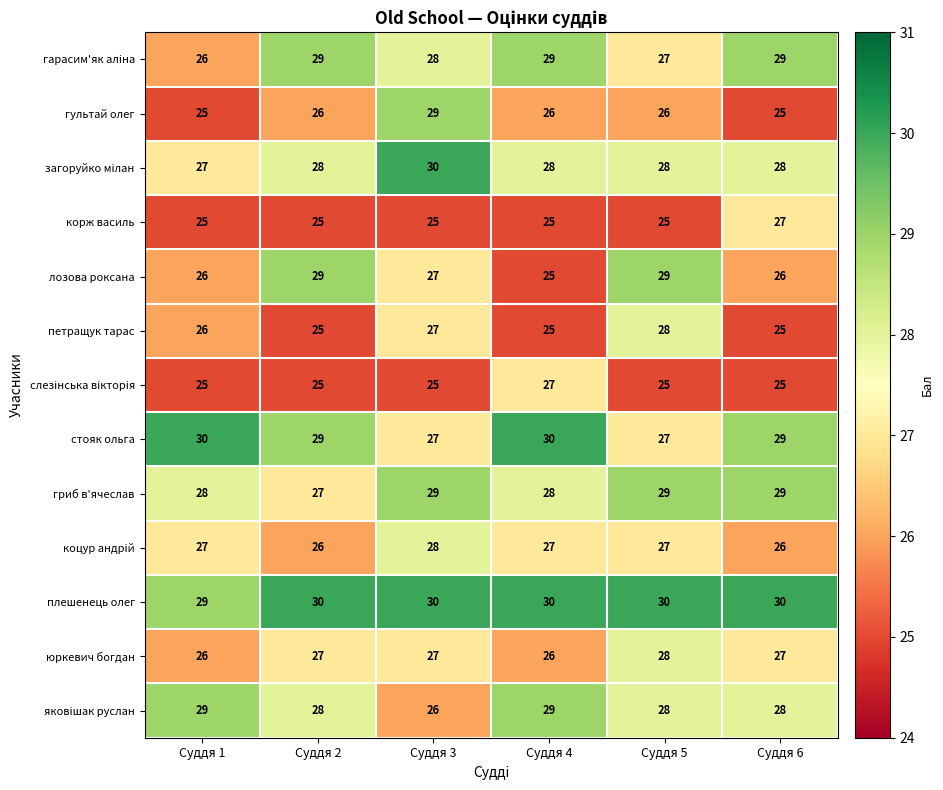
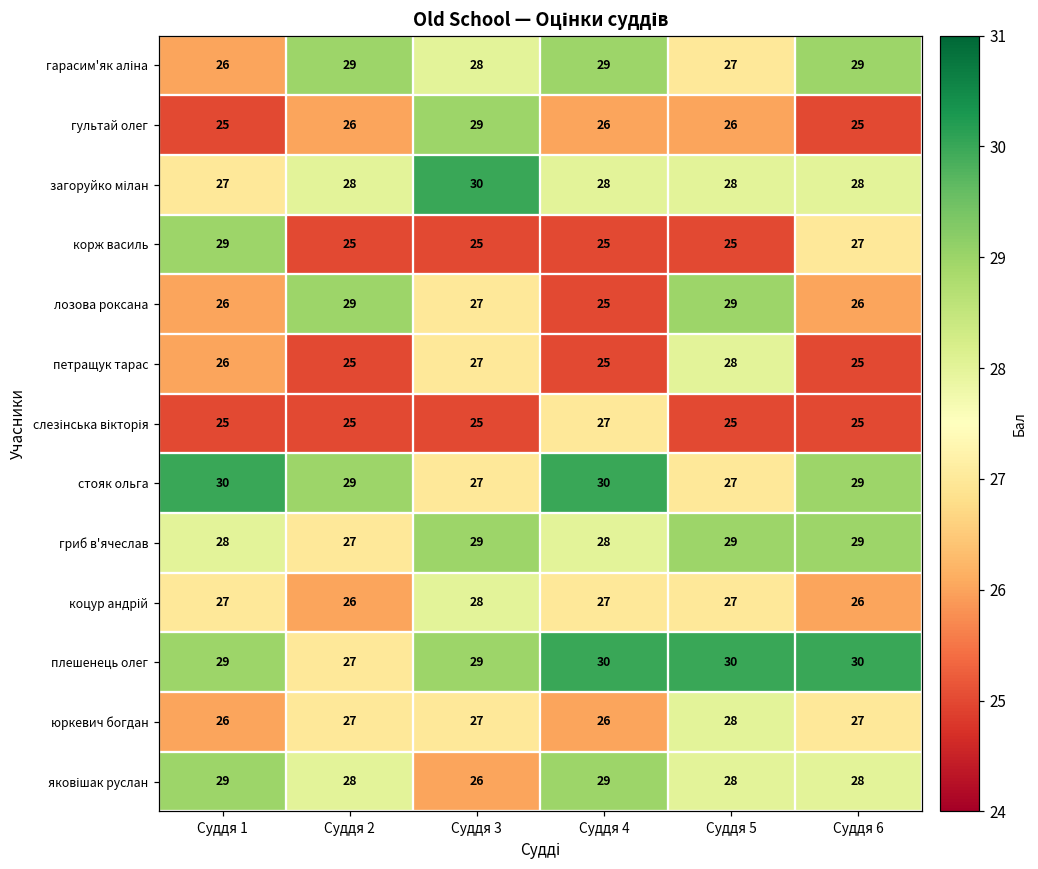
корж василь, Суддя 1: 25 -> 29
плешенець олег, Суддя 2: 30 -> 27
плешенець олег, Суддя 3: 30 -> 29
